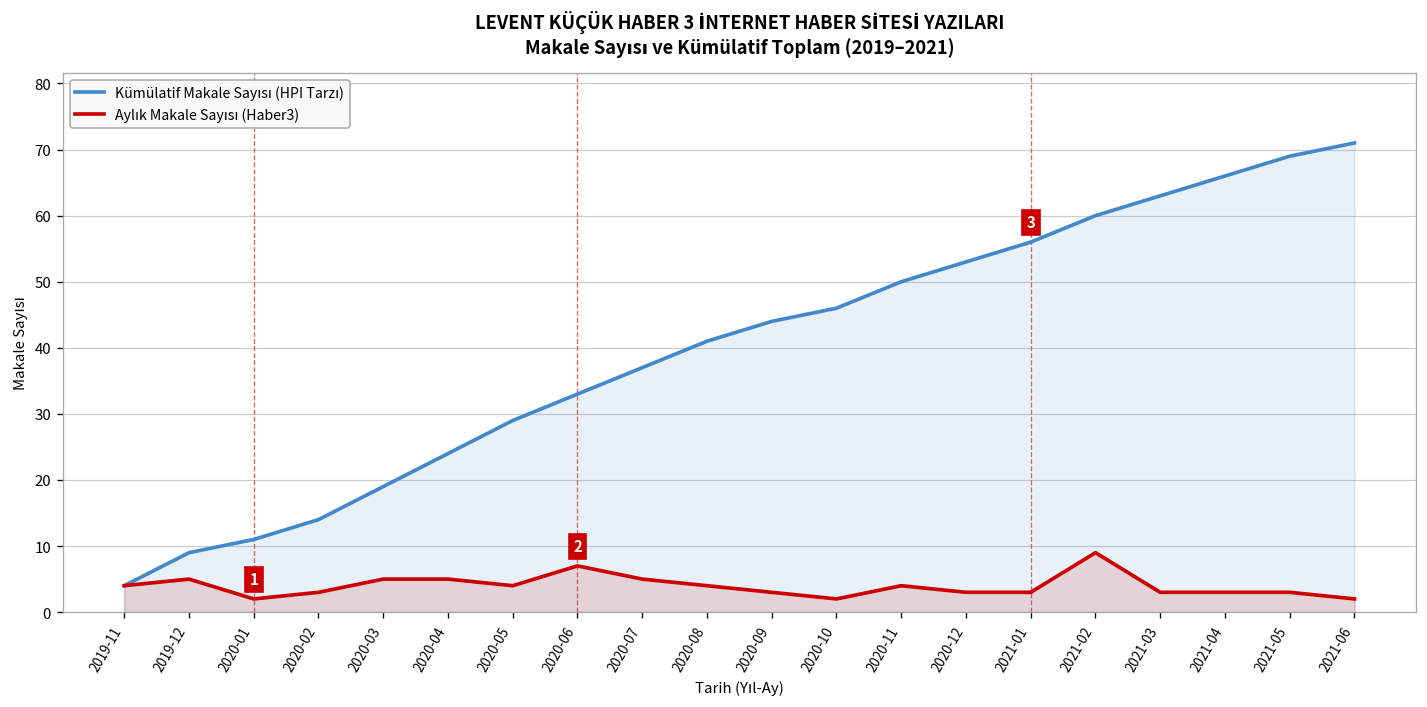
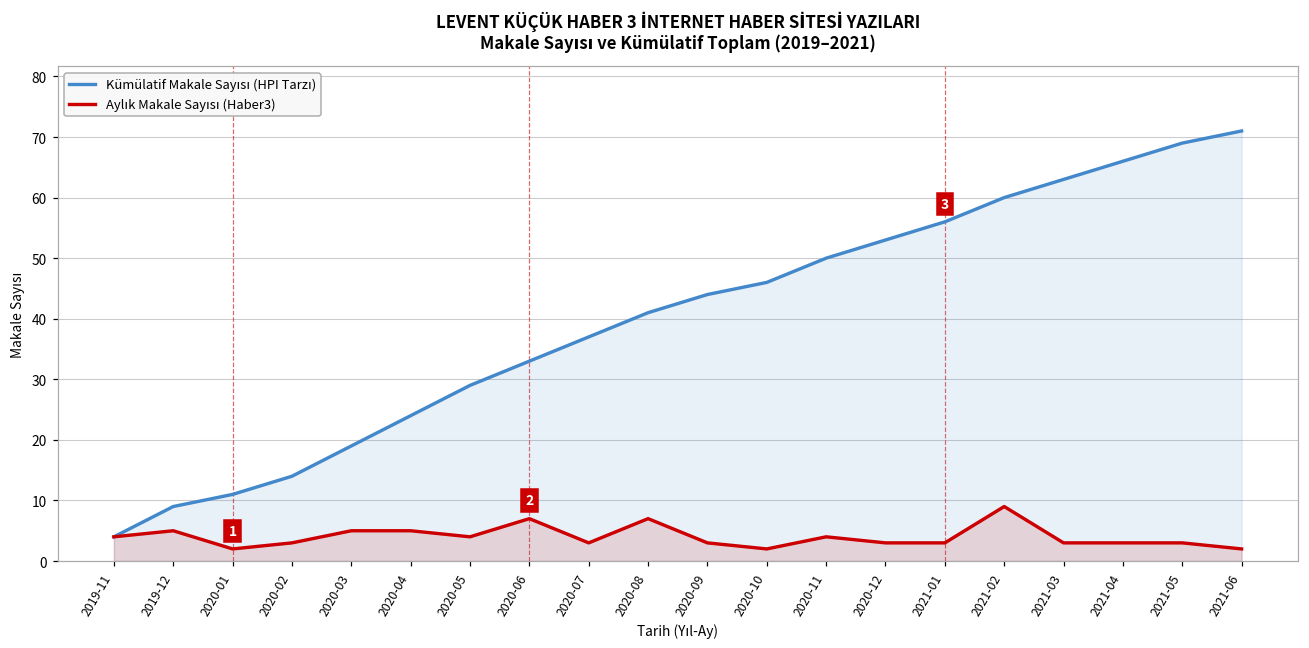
Aylık Makale Sayısı (Haber3), 2020-07: 5 -> 3
Aylık Makale Sayısı (Haber3), 2020-08: 4 -> 7
